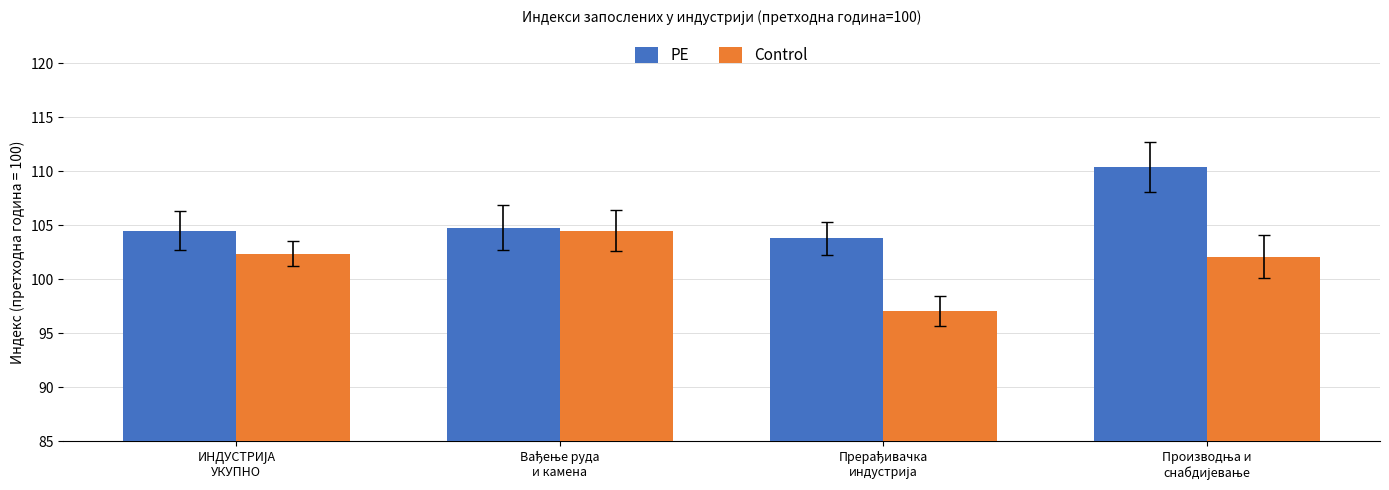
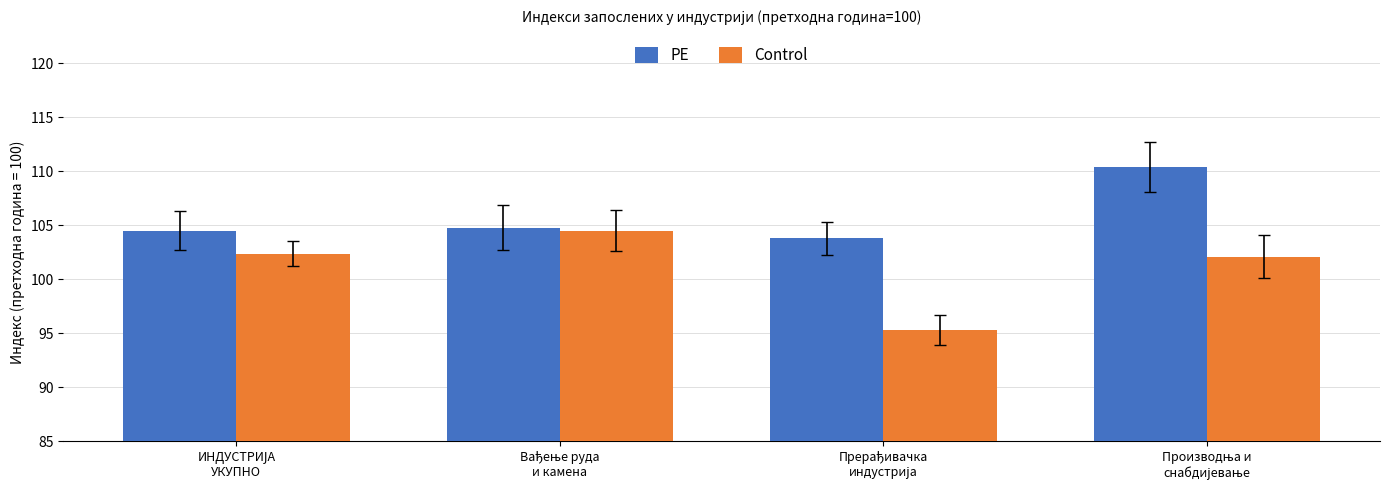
Control, Прерађивачка индустрија: 97.1 -> 95.3
